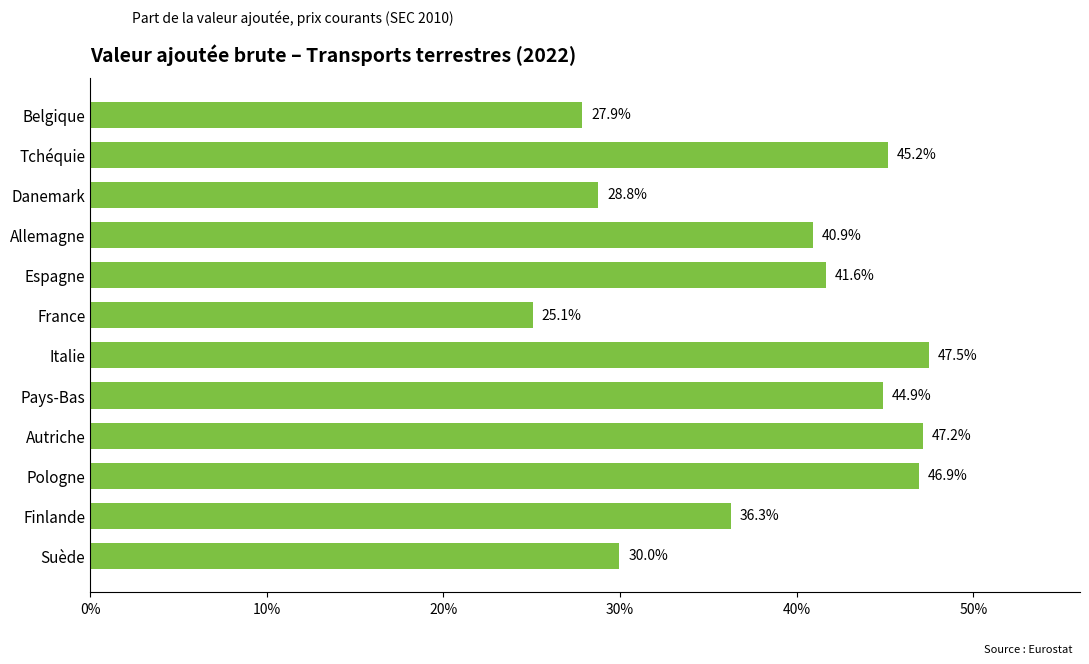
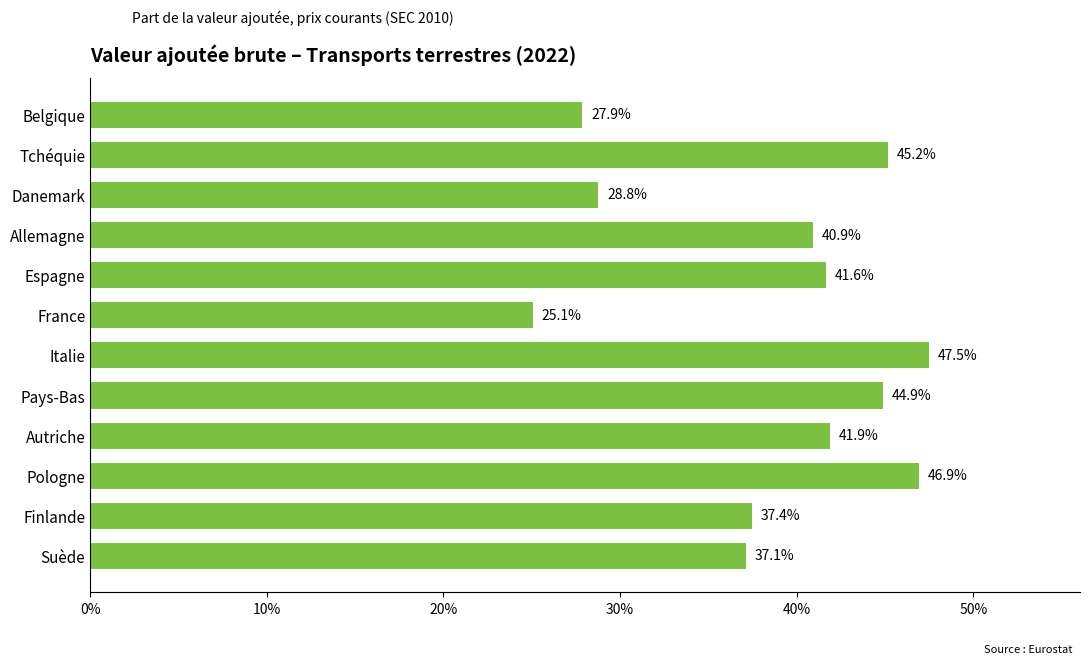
Autriche: 47.2% -> 41.9%
Finlande: 36.3% -> 37.4%
Suède: 30.0% -> 37.1%
